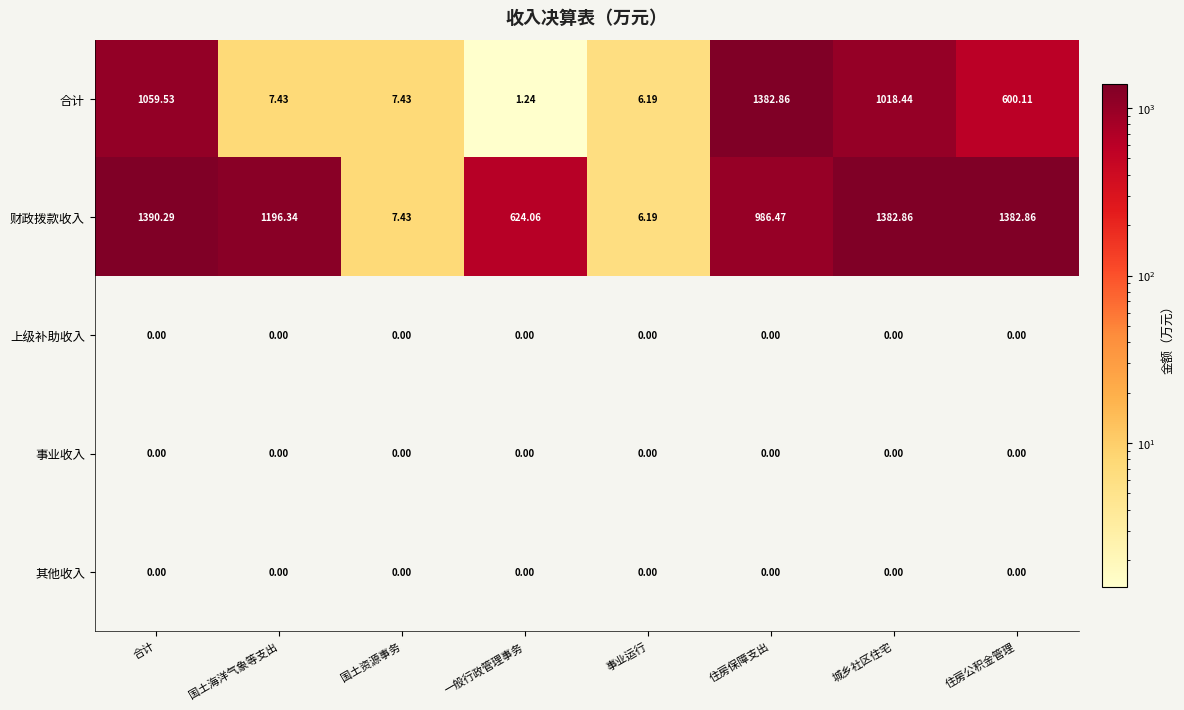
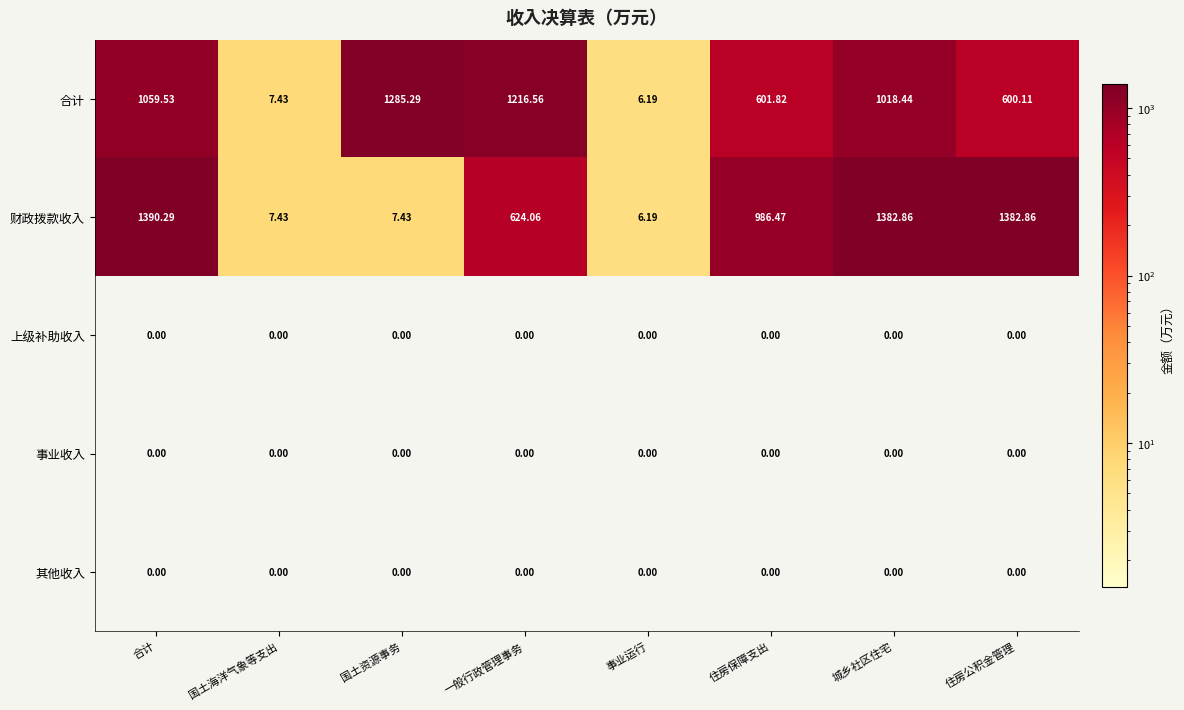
合计, 国土资源事务: 7.43 -> 1285.29
合计, 一般行政管理事务: 1.24 -> 1216.56
合计, 住房保障支出: 1382.86 -> 601.82
财政拨款收入, 国土海洋气象等支出: 1196.34 -> 7.43
